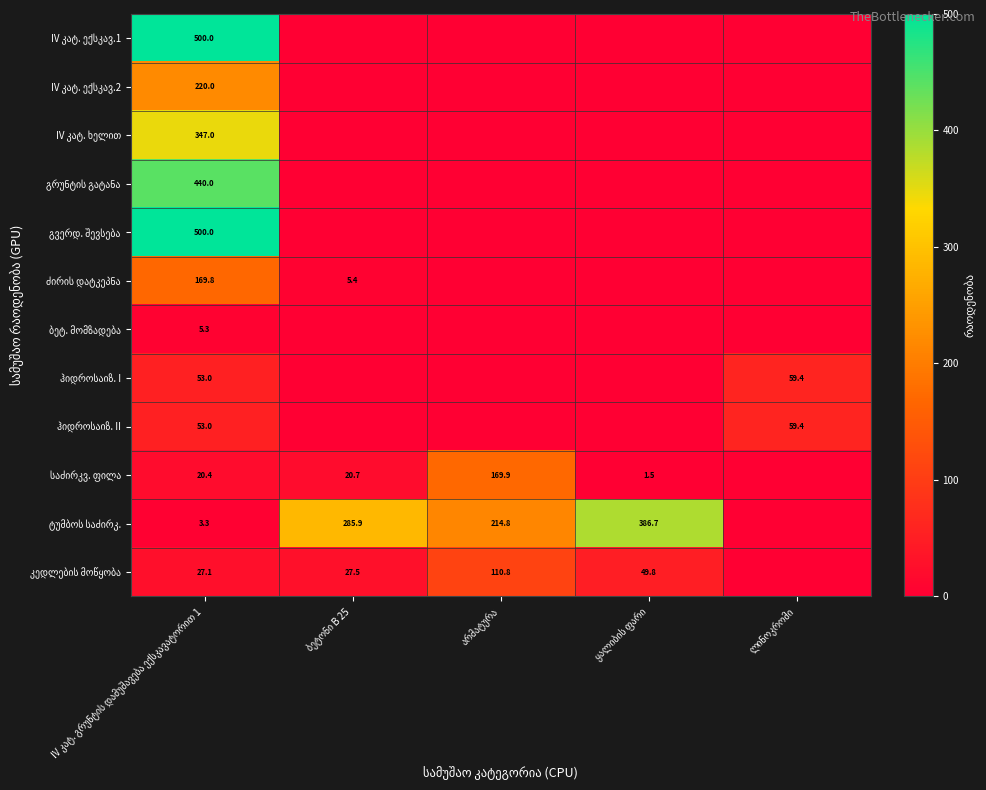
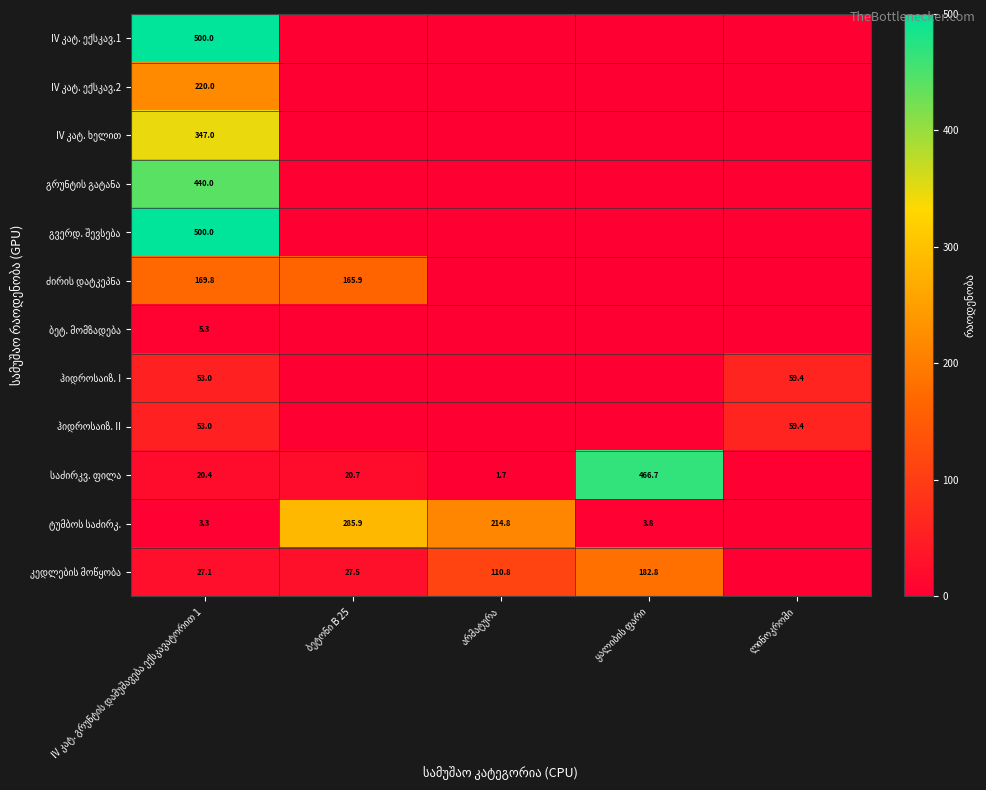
ძირის დატკეპნა, ბეტონი B 25: 5.4 -> 165.9
საძირკვ. ფილა, არმატურა: 169.9 -> 1.7
საძირკვ. ფილა, ყალიბის ფარი: 1.5 -> 466.7
ტუმბოს საძირკ., ყალიბის ფარი: 386.7 -> 3.8
კედლების მოწყობა, ყალიბის ფარი: 49.8 -> 182.8
